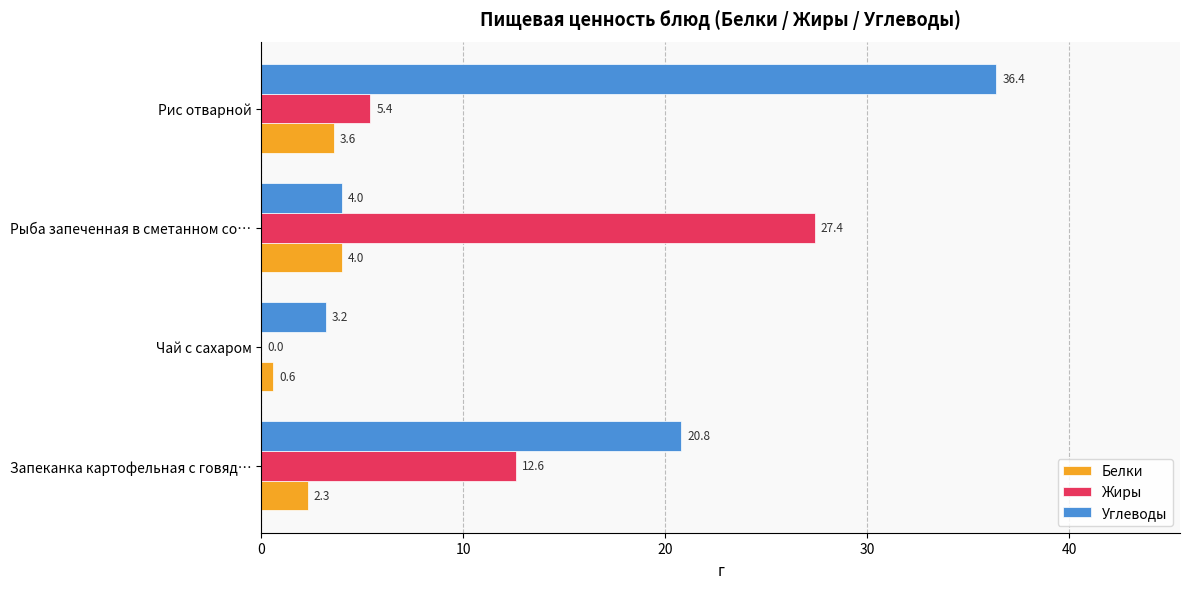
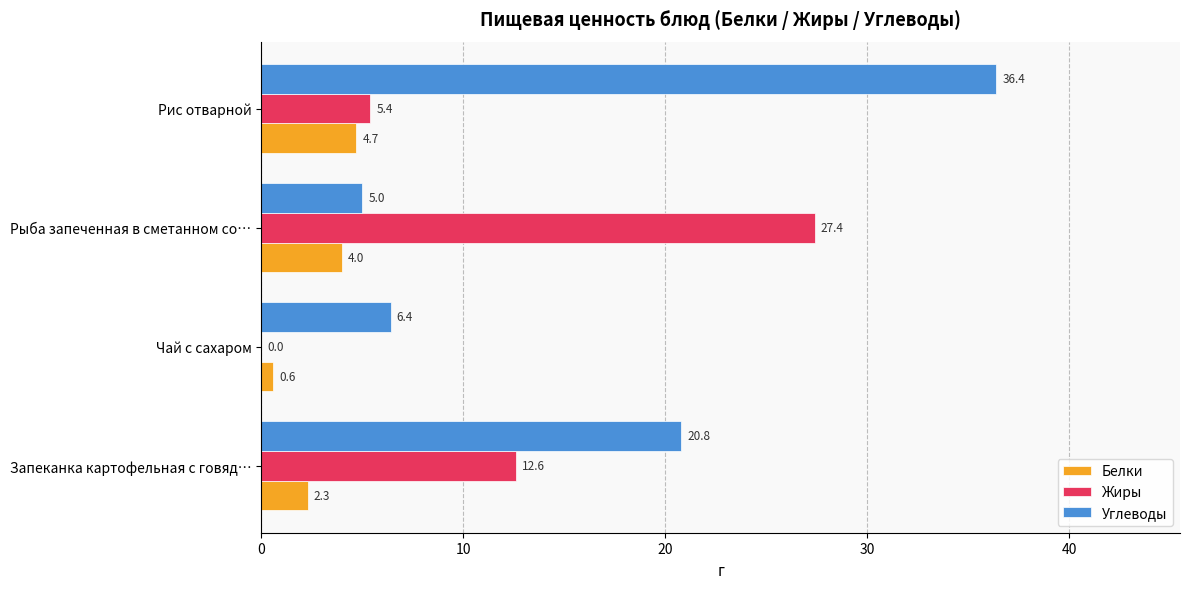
Белки, Рис отварной: 3.6 -> 4.7
Углеводы, Рыба запеченная в сметанном со…: 4.0 -> 5.0
Углеводы, Чай с сахаром: 3.2 -> 6.4
